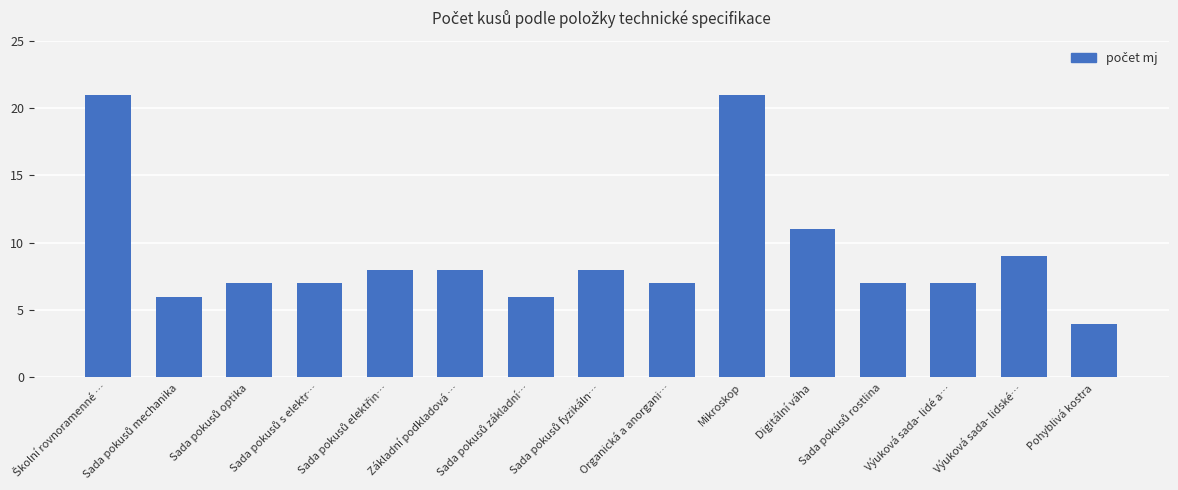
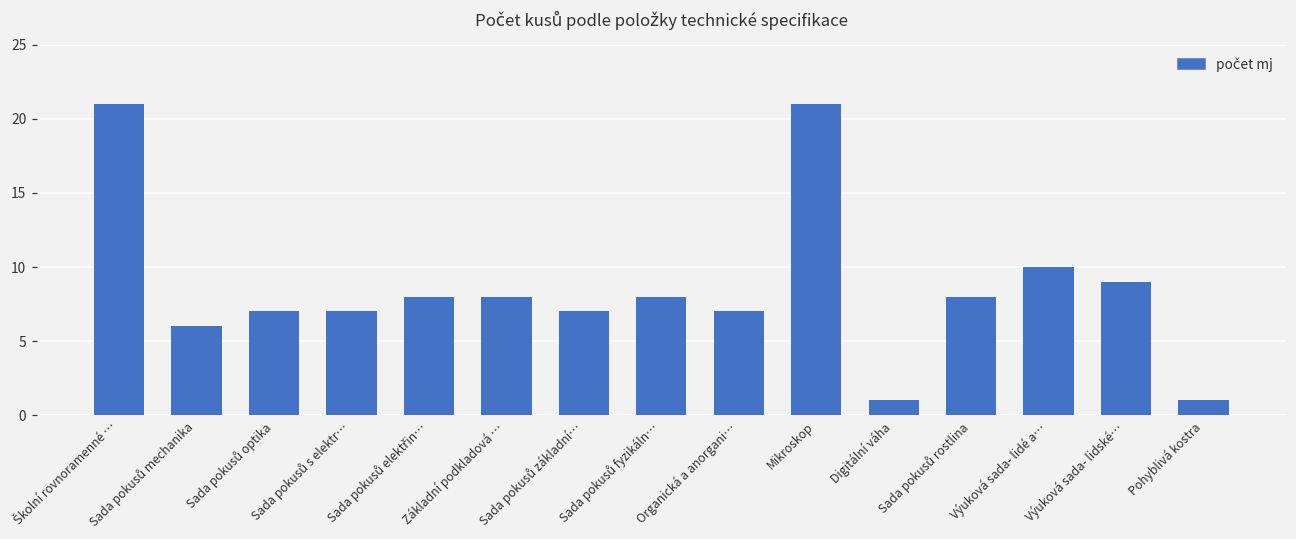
Sada pokusů základní…: 6 -> 7
Digitální váha: 11 -> 1
Sada pokusů rostlina: 7 -> 8
Výuková sada- lidé a…: 7 -> 10
Pohyblivá kostra: 4 -> 1
